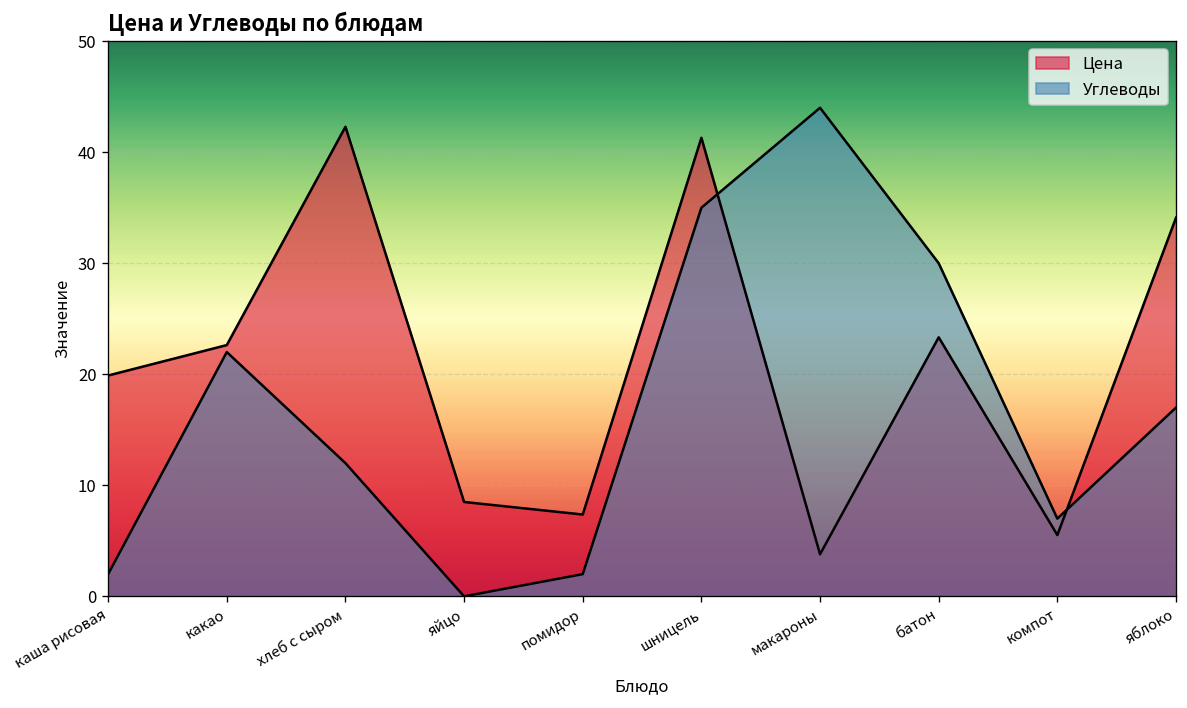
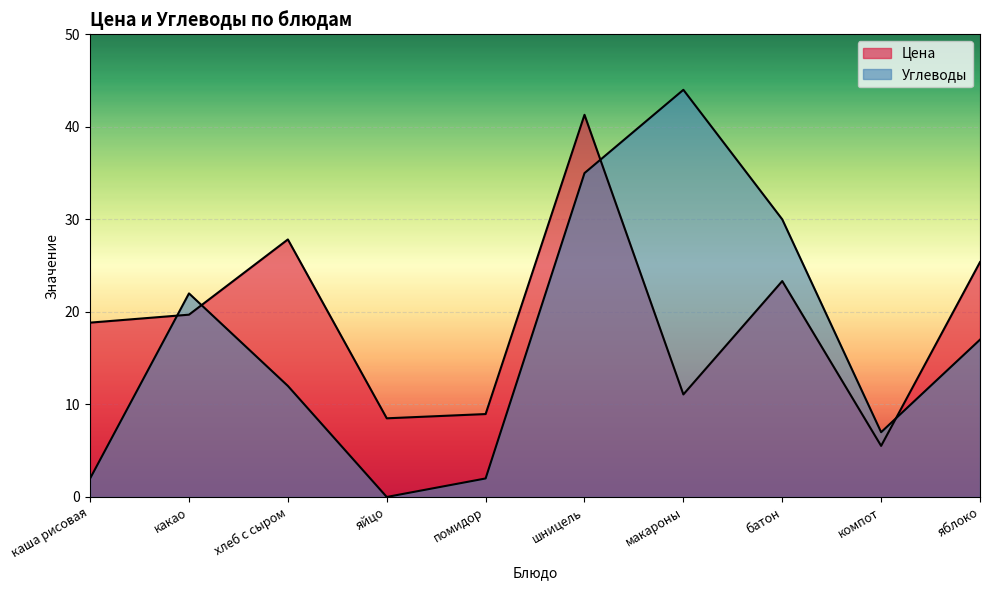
Цена, каша рисовая: 20 -> 19
Цена, какао: 23 -> 20
Цена, хлеб с сыром: 42 -> 28
Цена, помидор: 7 -> 9
Цена, макароны: 4 -> 11
Цена, яблоко: 34 -> 25
